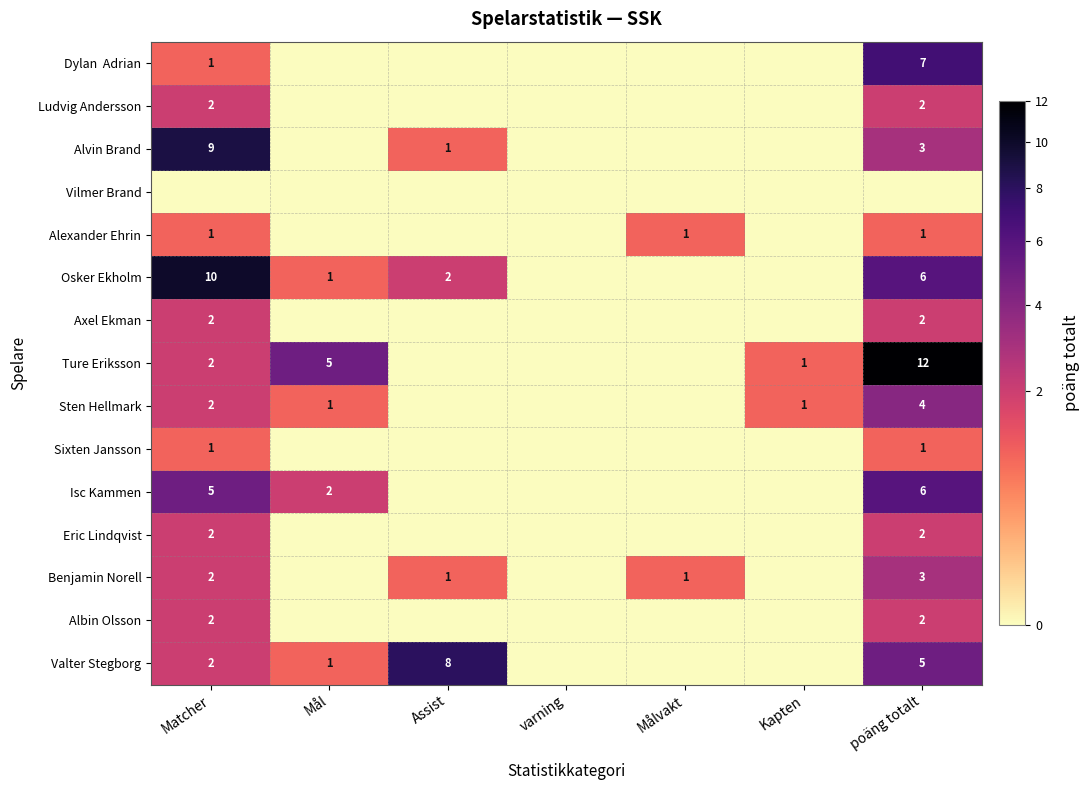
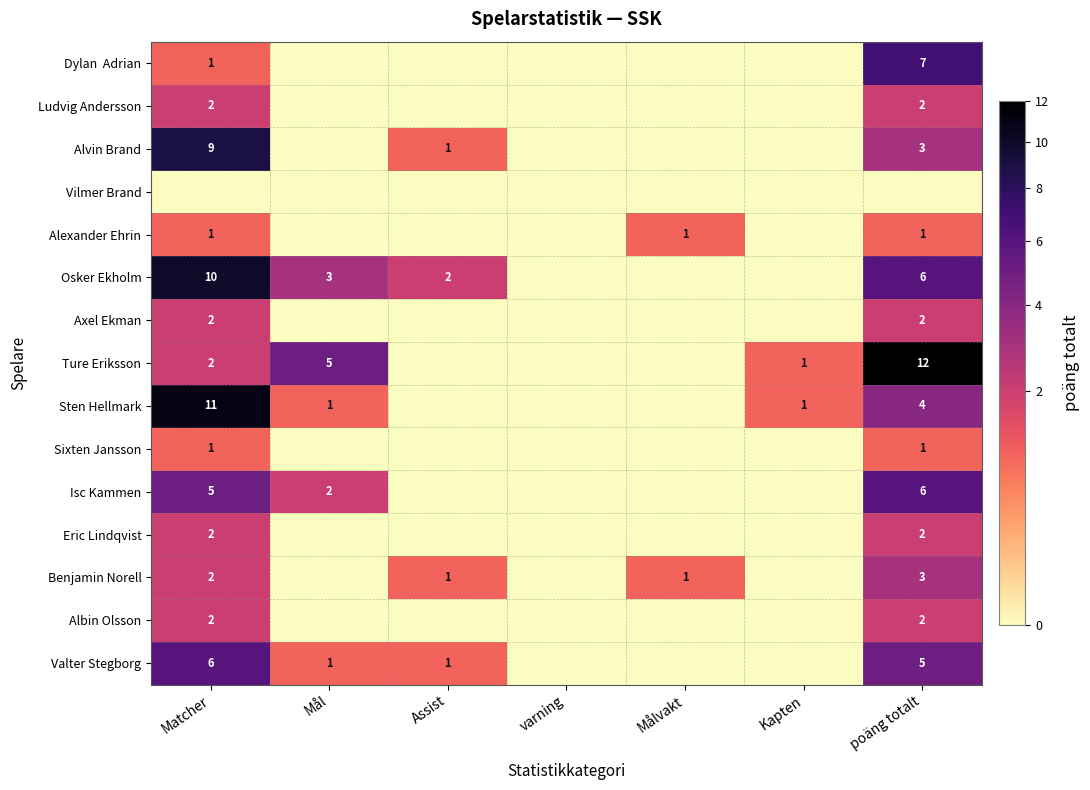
Osker Ekholm, Mål: 1 -> 3
Sten Hellmark, Matcher: 2 -> 11
Valter Stegborg, Matcher: 2 -> 6
Valter Stegborg, Assist: 8 -> 1
